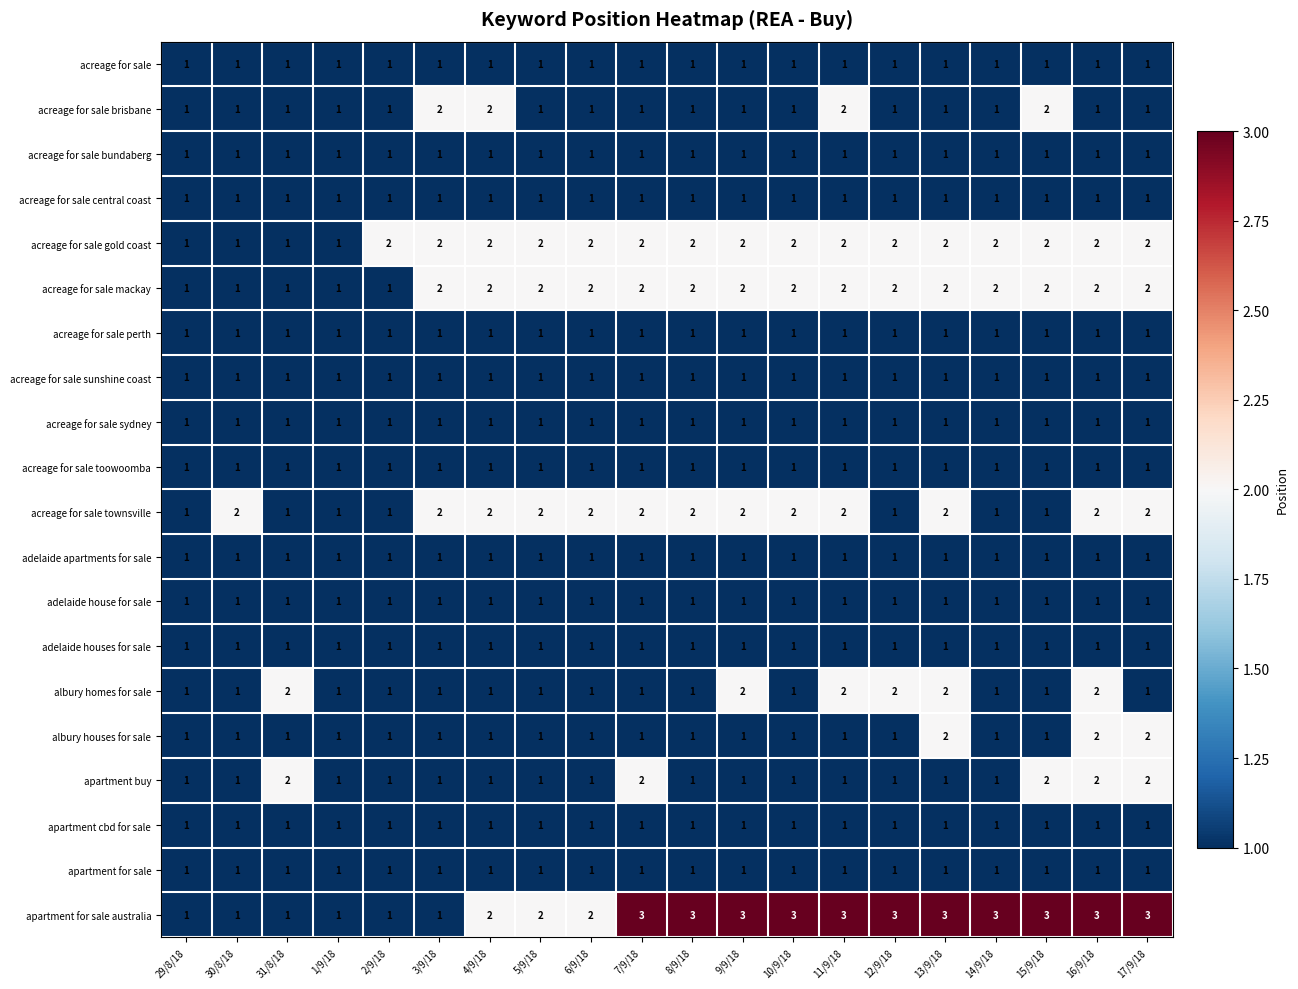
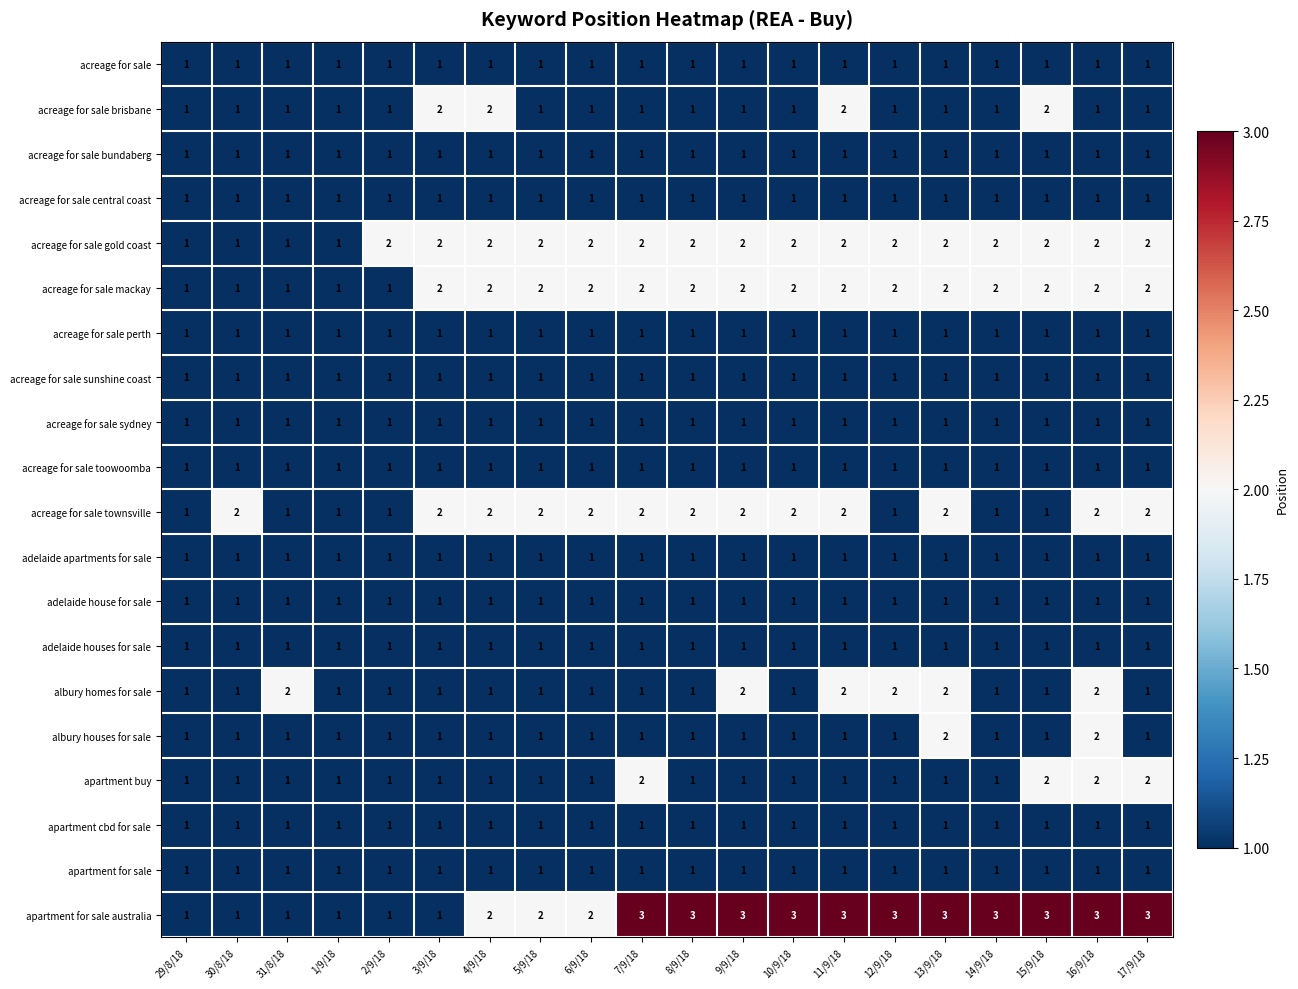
albury houses for sale, 17/9/18: 2 -> 1
apartment buy, 31/8/18: 2 -> 1
